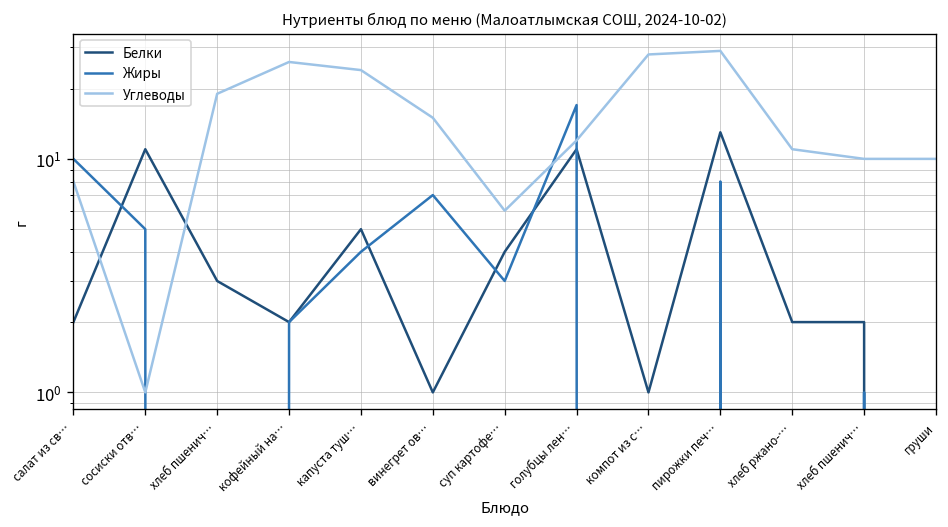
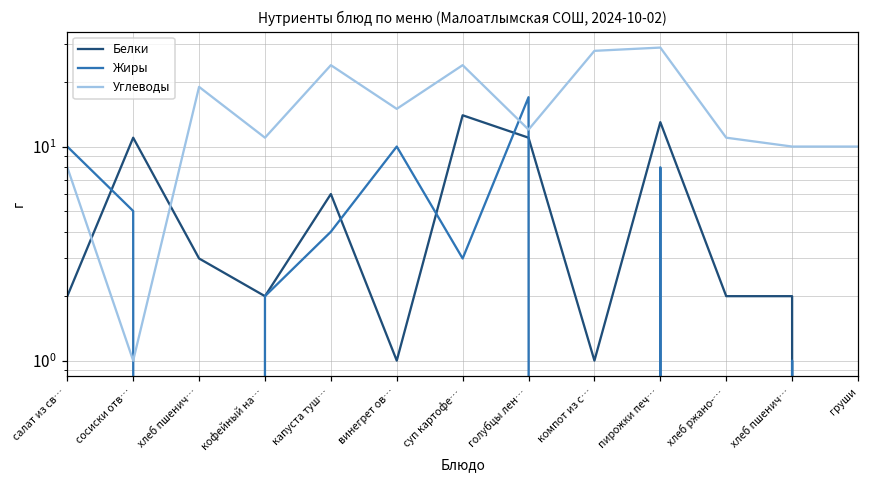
Углеводы, кофейный на…: 26 -> 11
Белки, капуста туш…: 5 -> 6
Жиры, винегрет ов…: 7 -> 10
Белки, суп картофе…: 4 -> 14
Углеводы, суп картофе…: 6 -> 24
